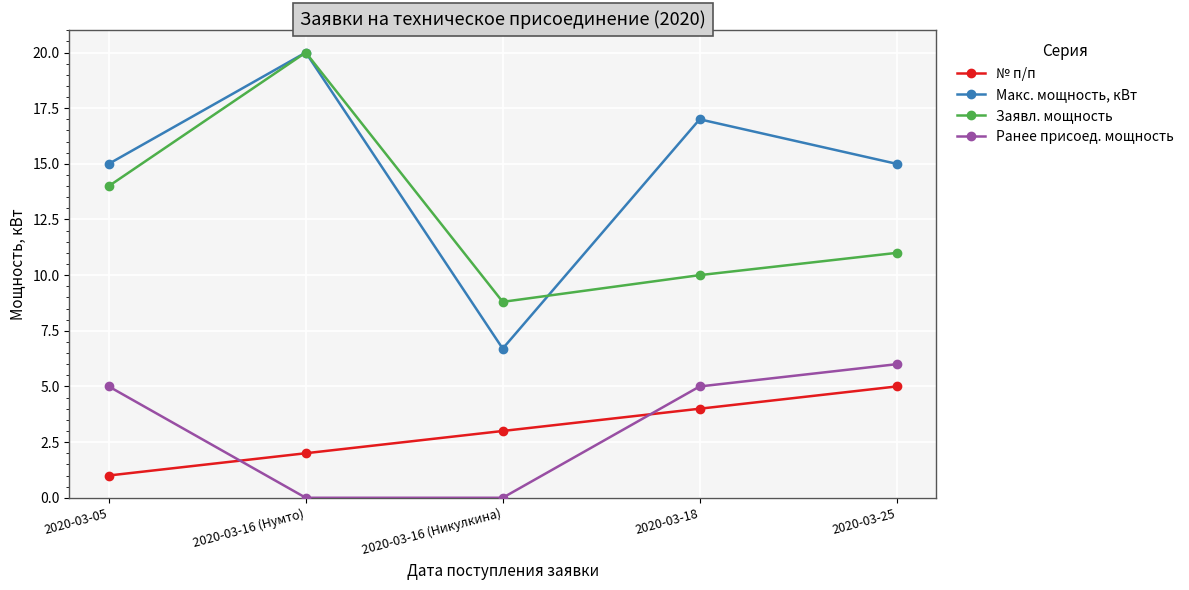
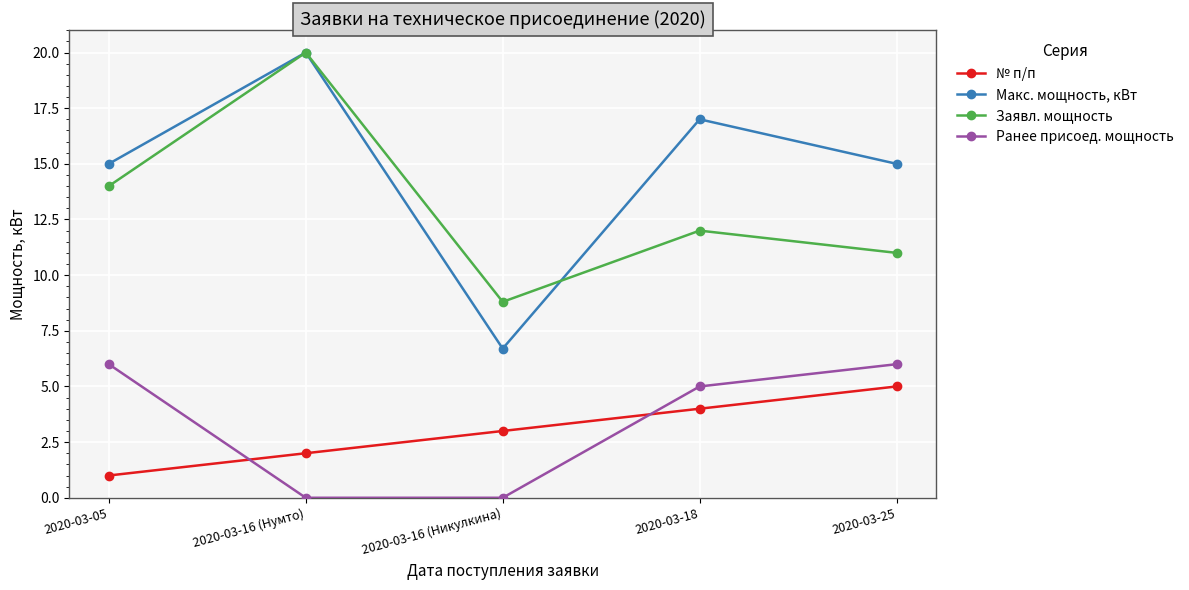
Ранее присоед. мощность, 2020-03-05: 5 -> 6
Заявл. мощность, 2020-03-18: 10 -> 12
